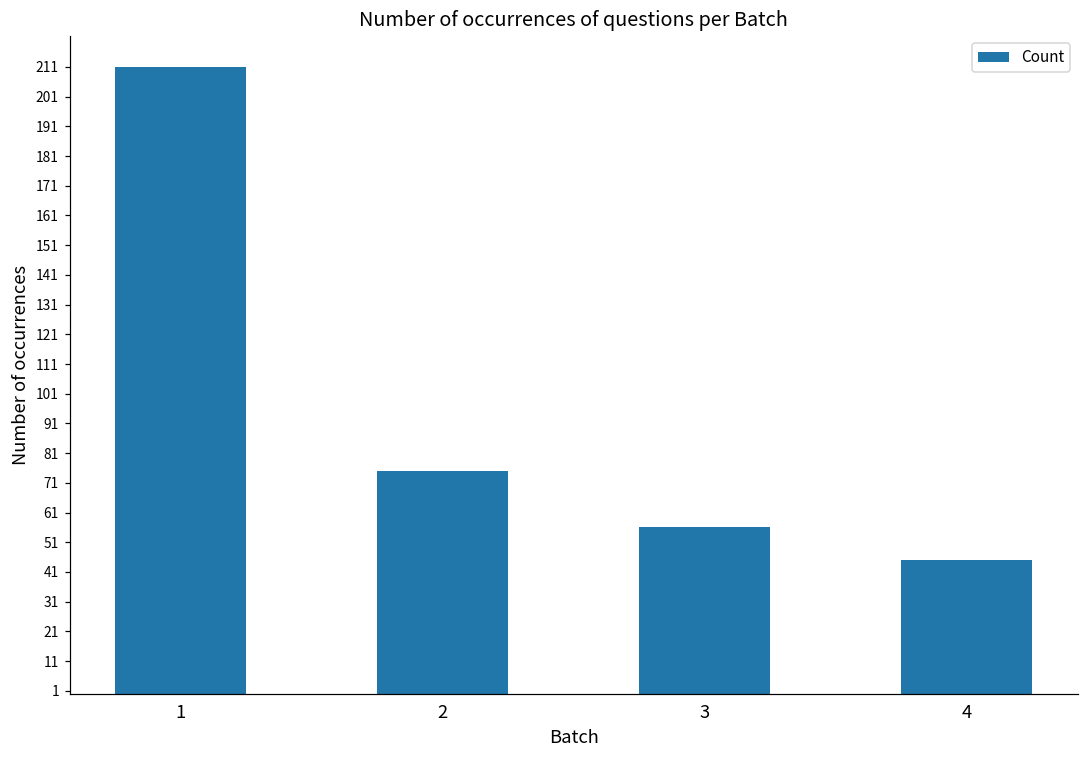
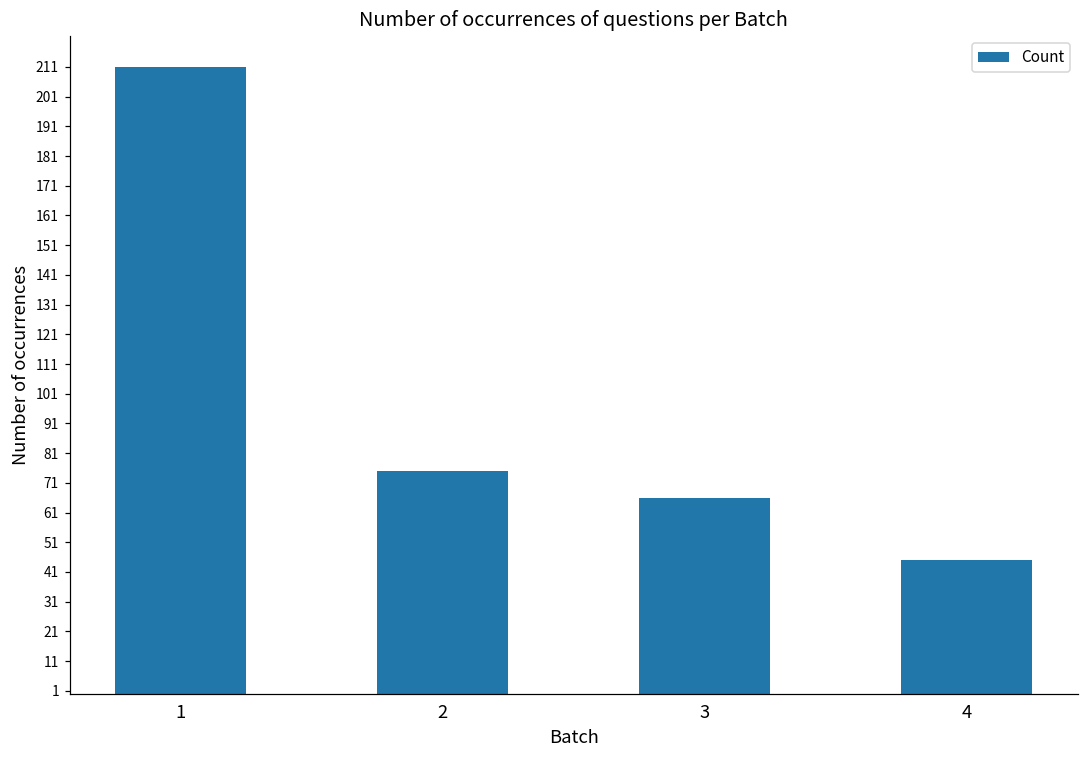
3: 56 -> 66
